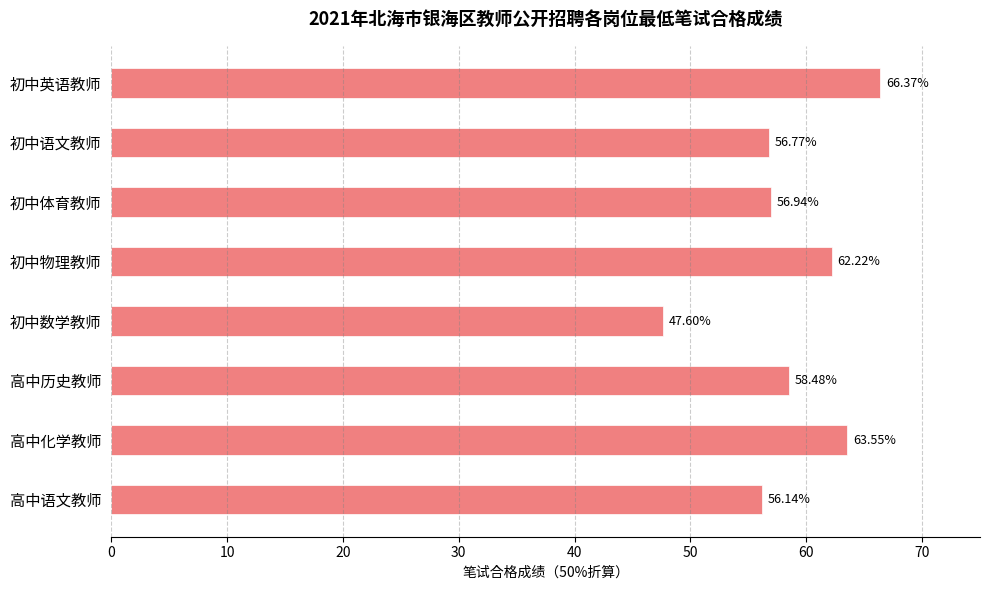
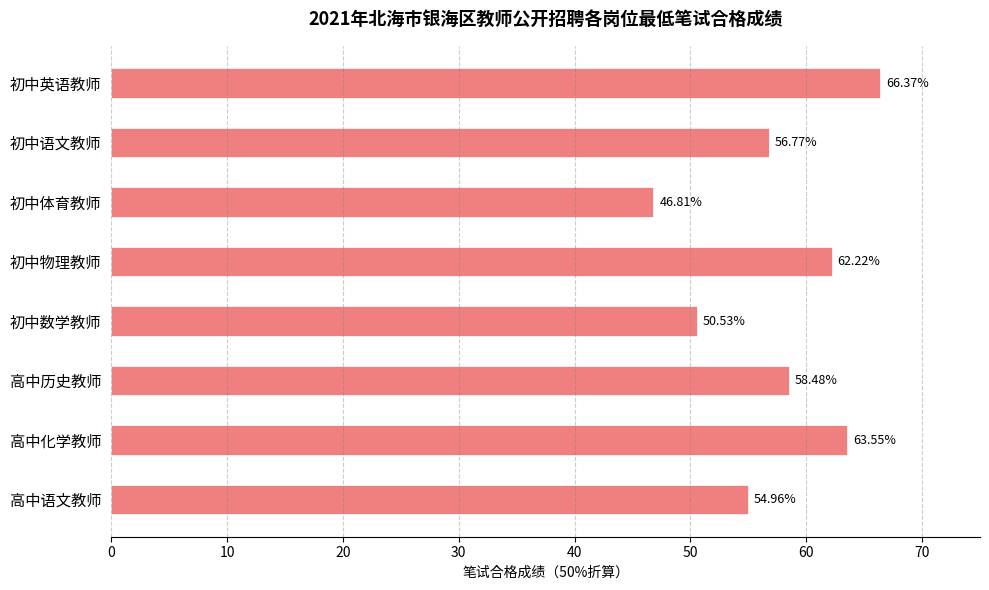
初中体育教师: 56.94% -> 46.81%
初中数学教师: 47.60% -> 50.53%
高中语文教师: 56.14% -> 54.96%
